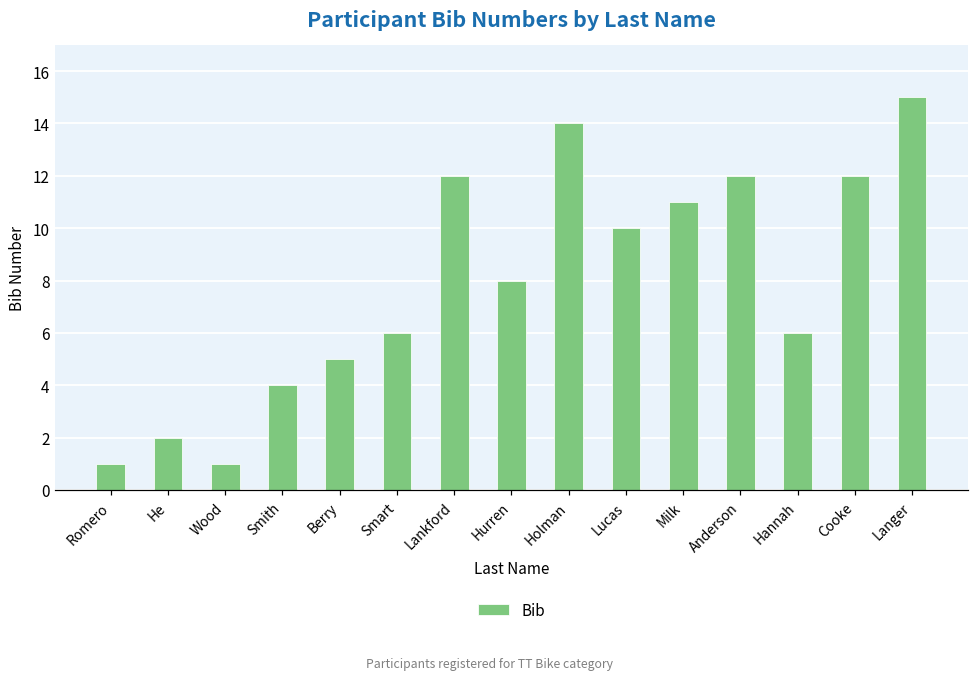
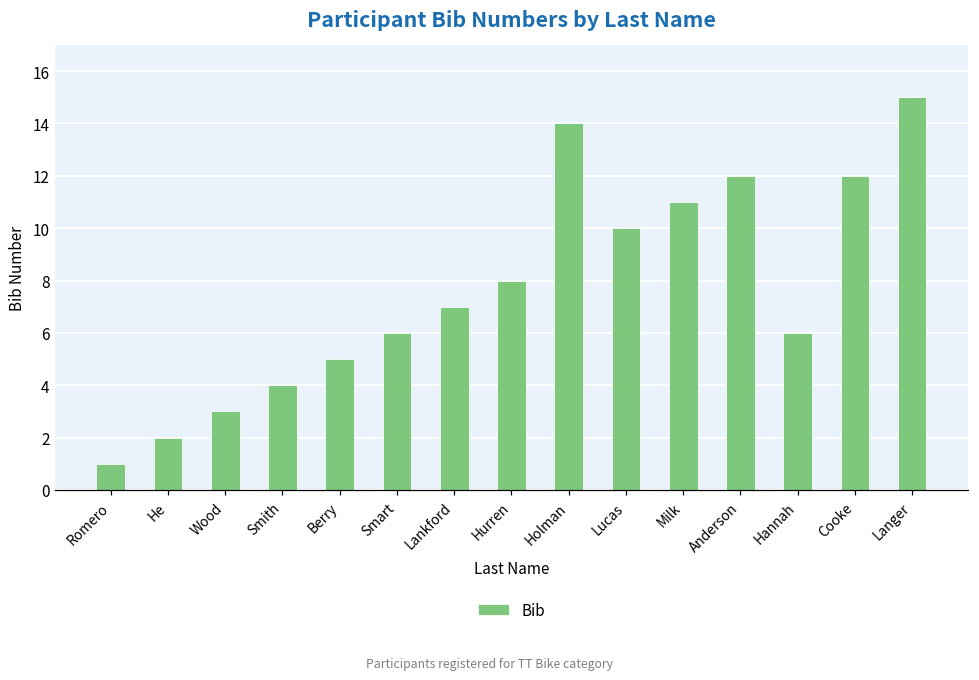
Wood: 1 -> 3
Lankford: 12 -> 7
